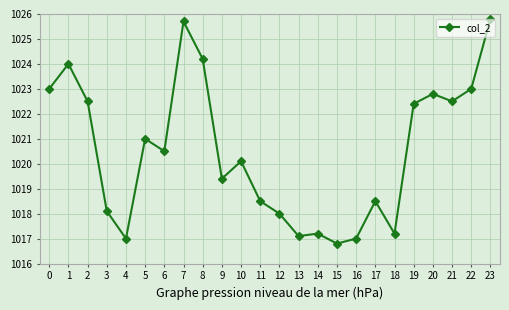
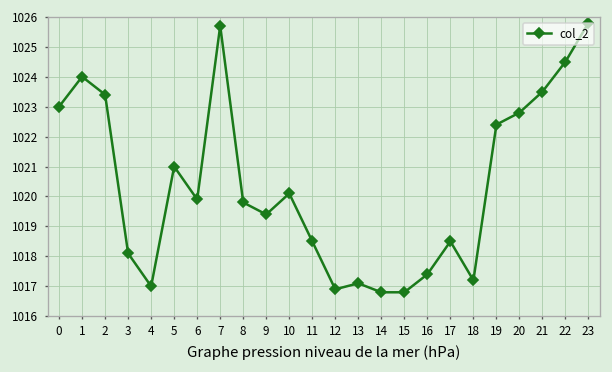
2: 1022.5 -> 1023.4
6: 1020.5 -> 1019.9
8: 1024.2 -> 1019.8
12: 1018.0 -> 1016.9
14: 1017.2 -> 1016.8
16: 1017.0 -> 1017.4
21: 1022.5 -> 1023.5
22: 1023.0 -> 1024.5
